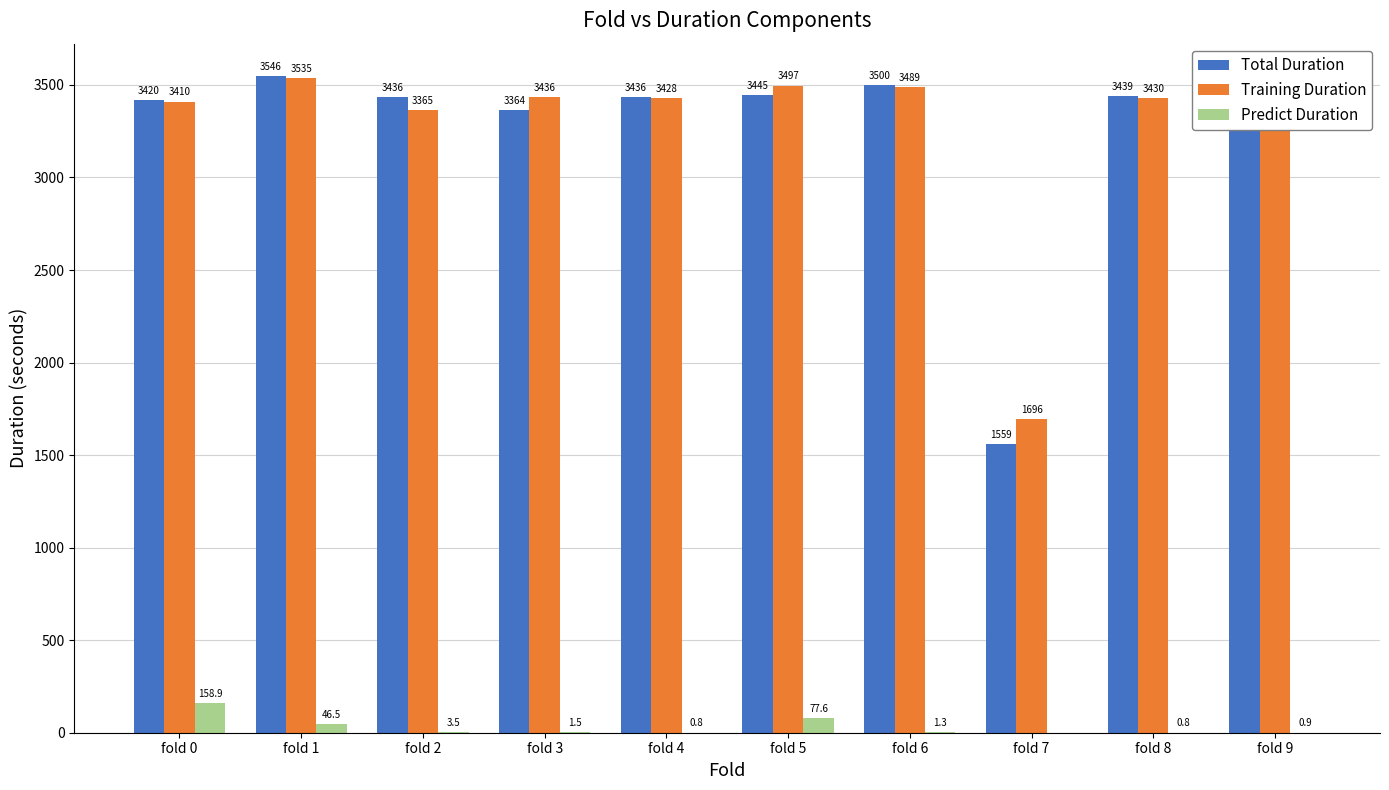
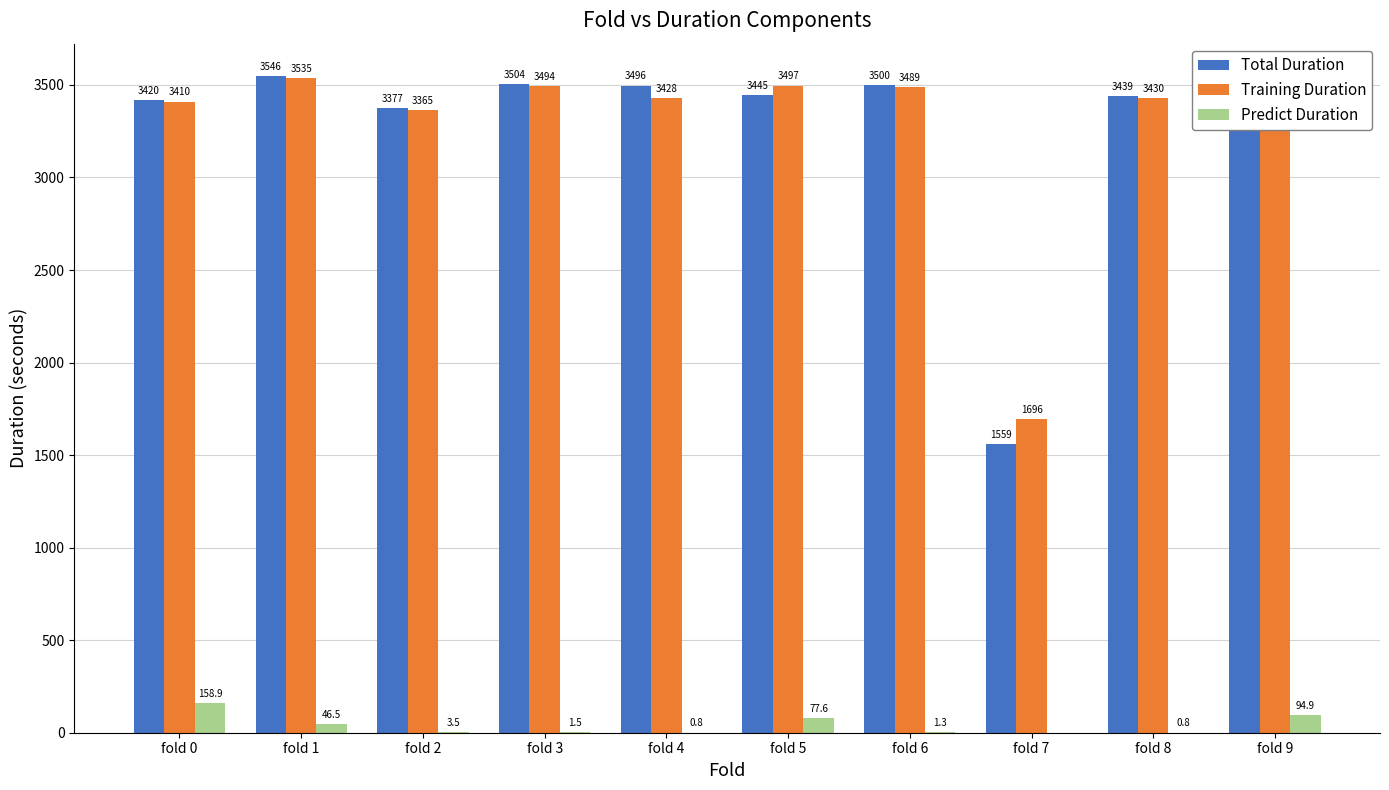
Total Duration, fold 2: 3436 -> 3377
Total Duration, fold 3: 3364 -> 3504
Training Duration, fold 3: 3436 -> 3494
Total Duration, fold 4: 3436 -> 3496
Predict Duration, fold 9: 0.9 -> 94.9
